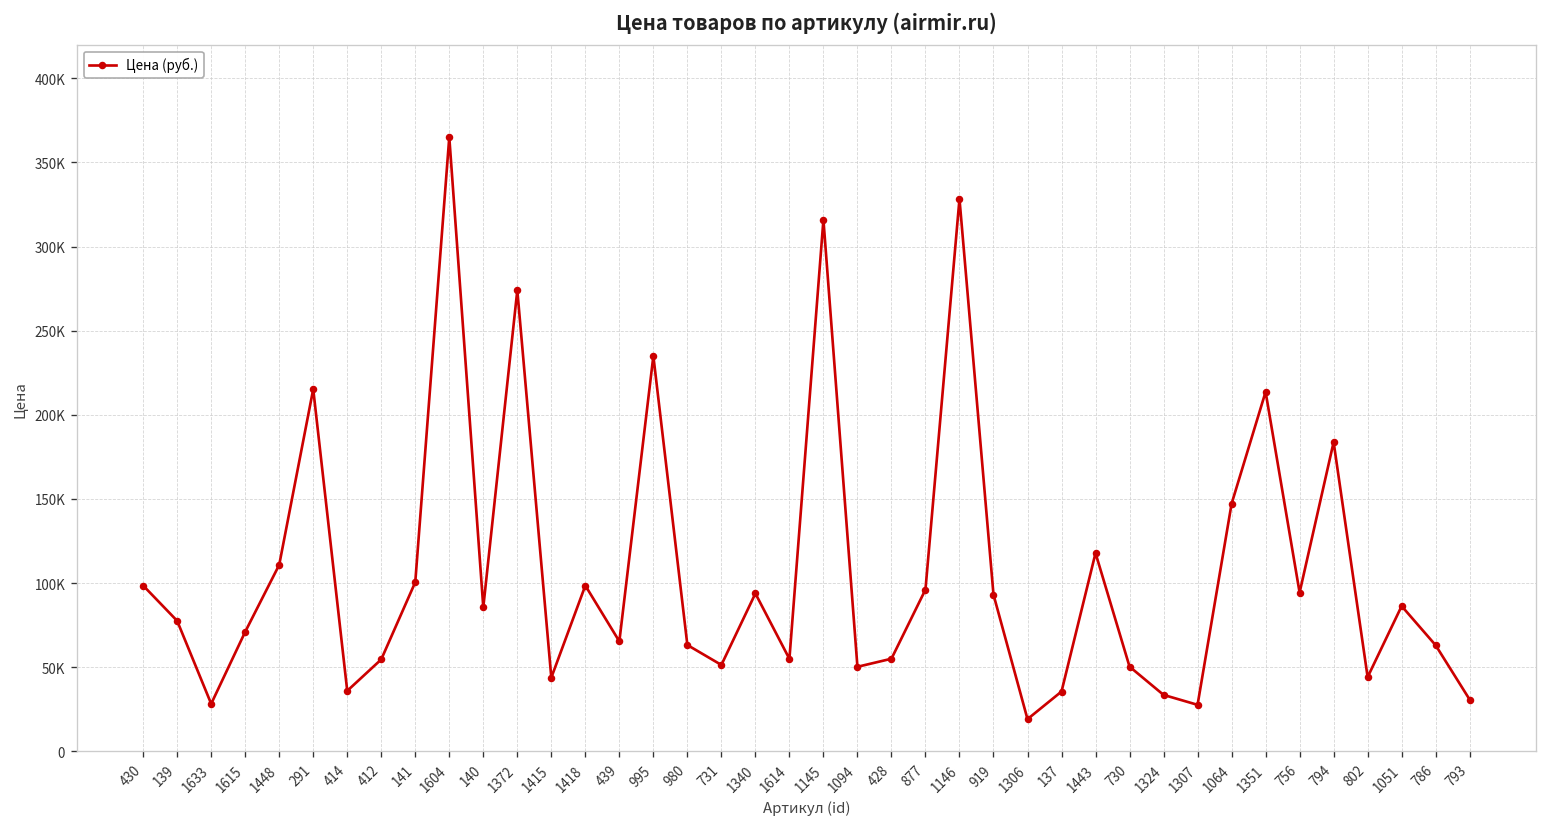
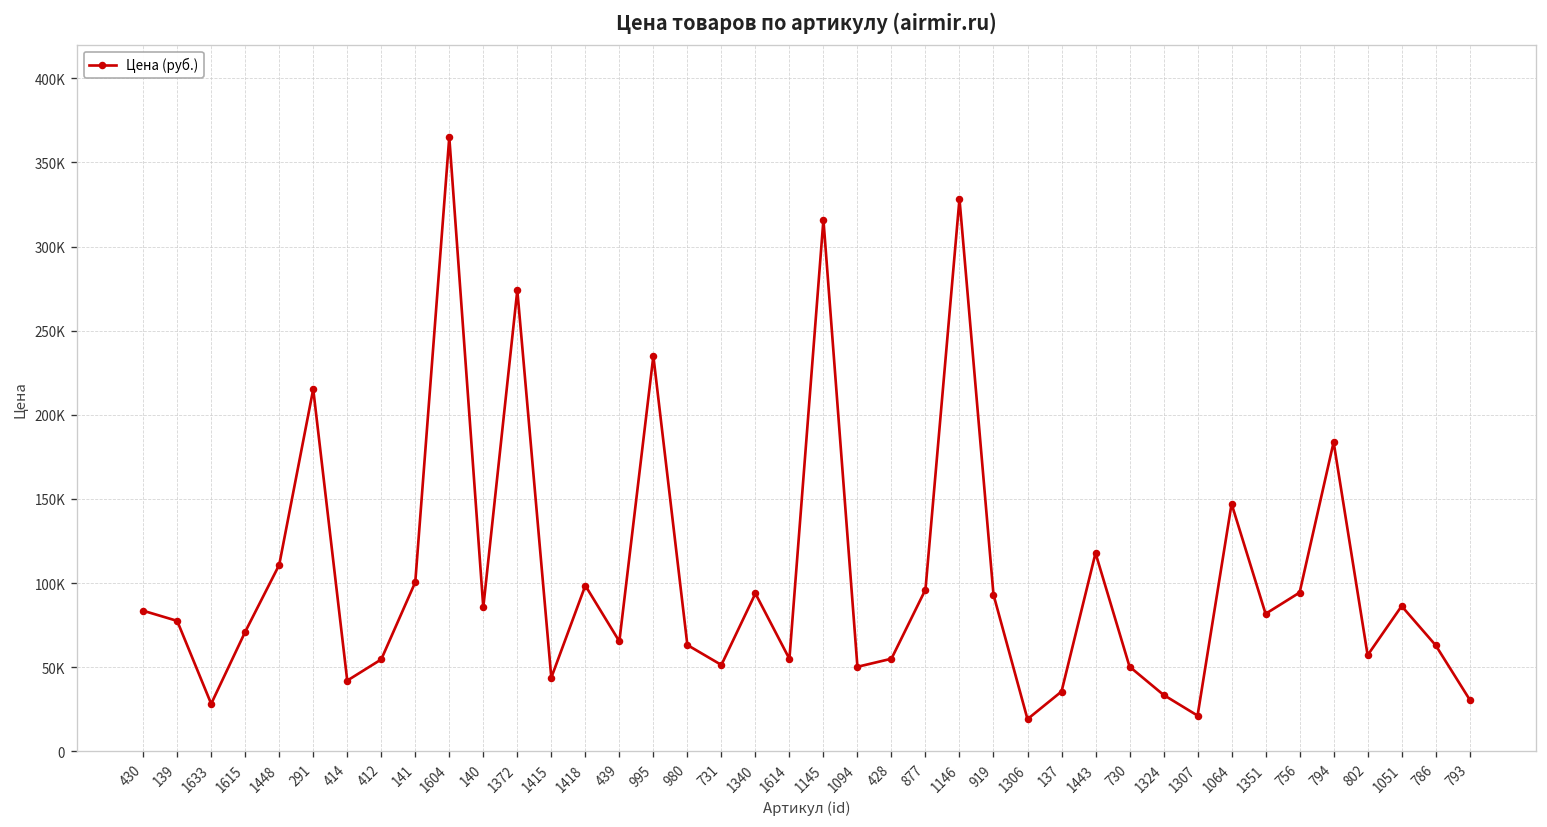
430: 99000 -> 84000
414: 36000 -> 42000
1307: 28000 -> 21000
1351: 214000 -> 82000
802: 44000 -> 57000
